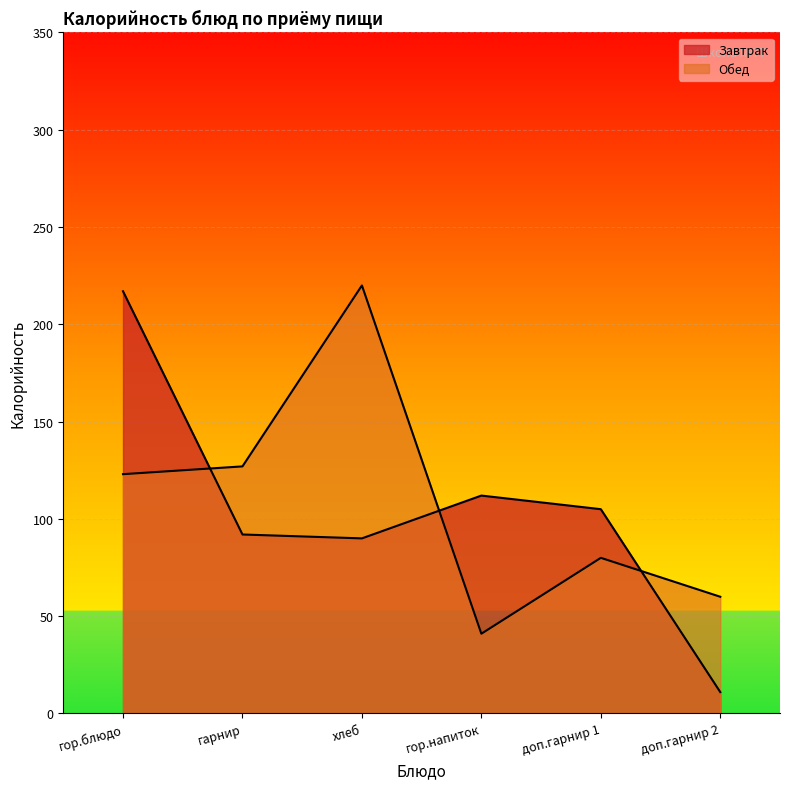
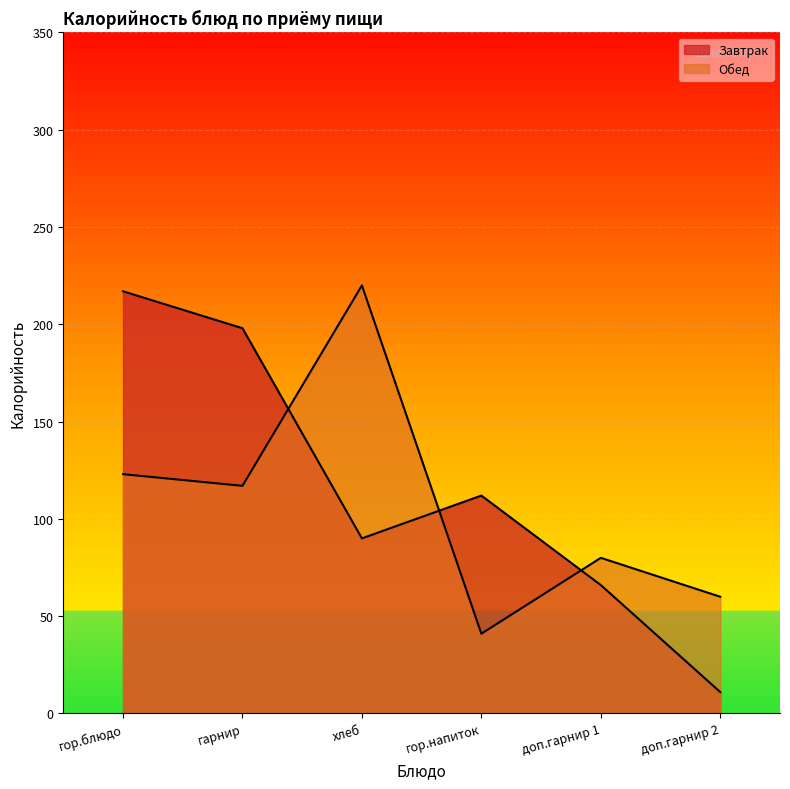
Завтрак, гарнир: 92 -> 198
Обед, гарнир: 127 -> 117
Завтрак, доп.гарнир 1: 105 -> 66
